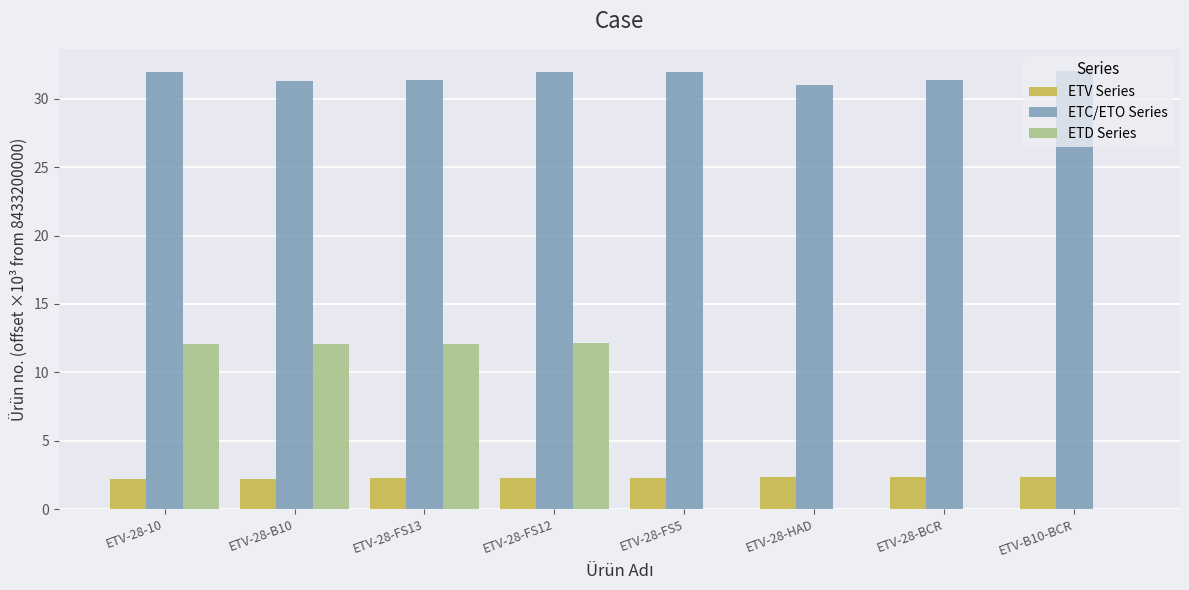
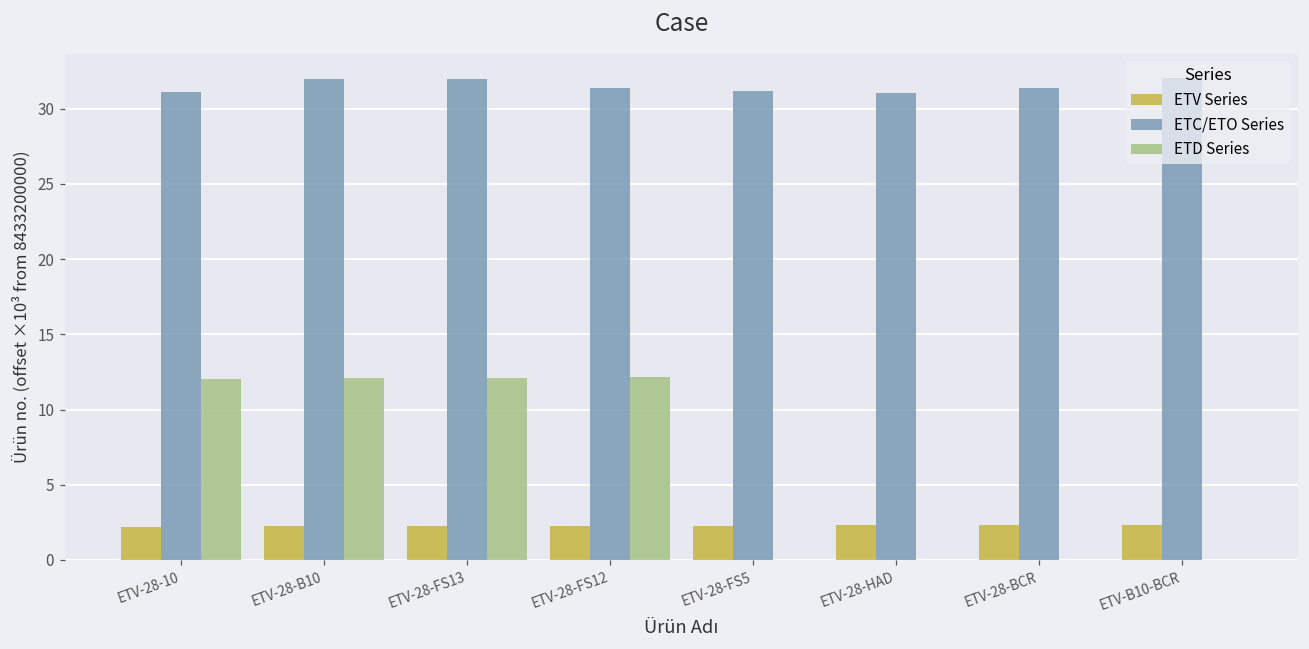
ETC/ETO Series, ETV-28-10: 31.9 -> 31.1
ETC/ETO Series, ETV-28-B10: 31.3 -> 32.0
ETC/ETO Series, ETV-28-FS13: 31.4 -> 32.0
ETC/ETO Series, ETV-28-FS12: 32.0 -> 31.4
ETC/ETO Series, ETV-28-FS5: 31.9 -> 31.2
